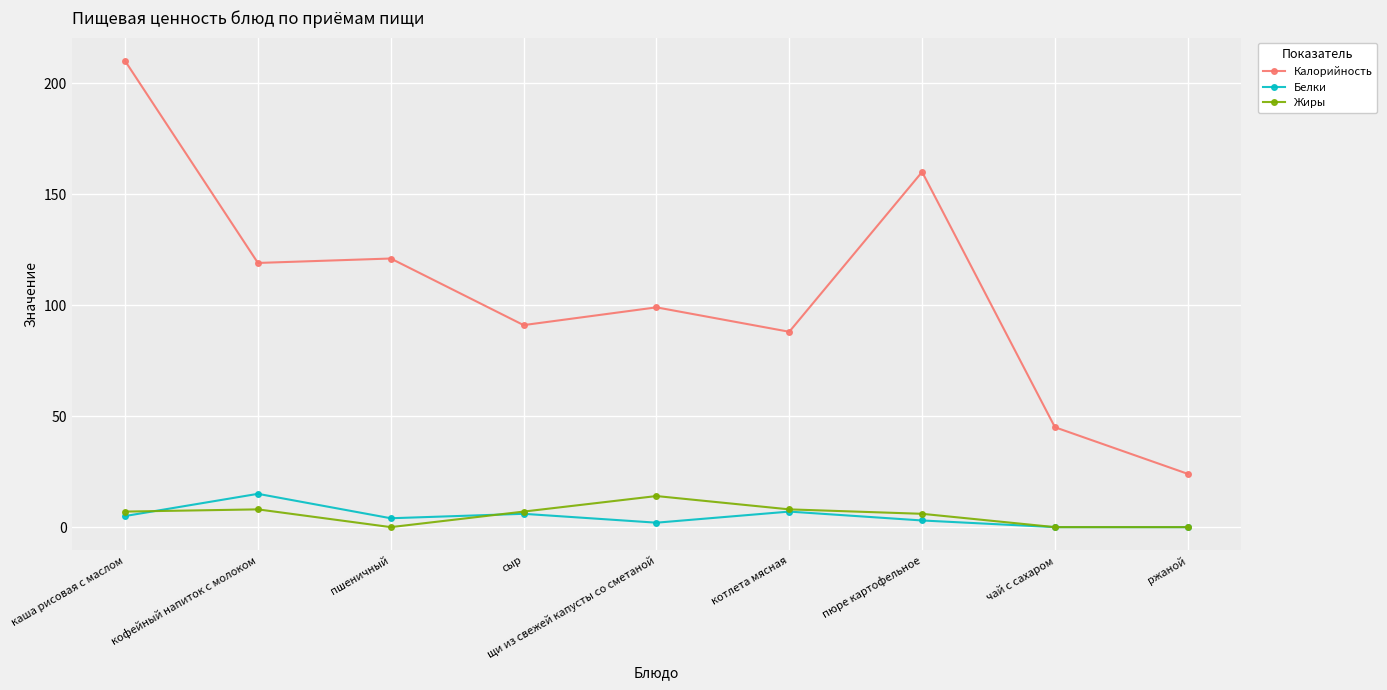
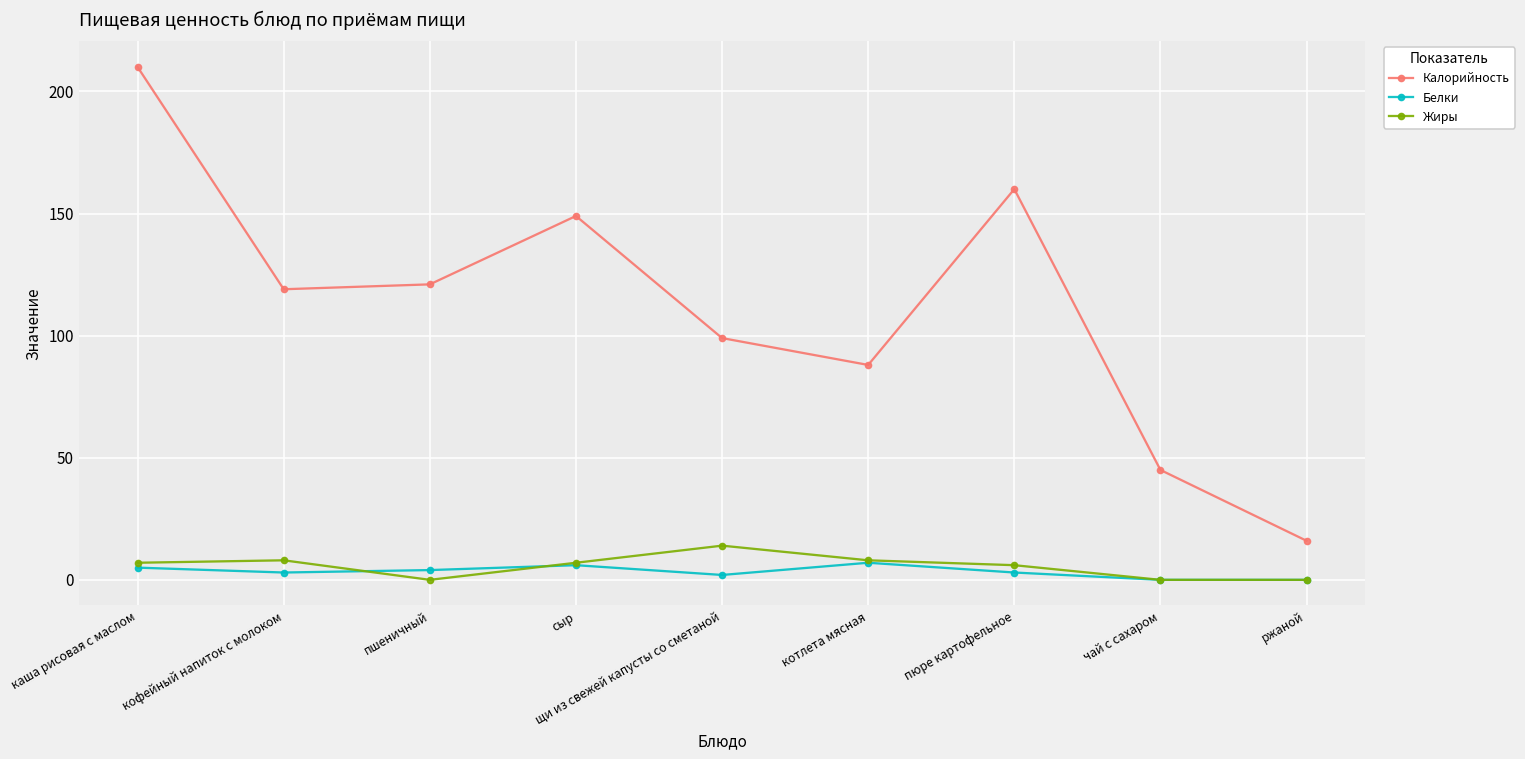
Белки, кофейный напиток с молоком: 15 -> 3
Калорийность, сыр: 91 -> 149
Калорийность, ржаной: 24 -> 16
